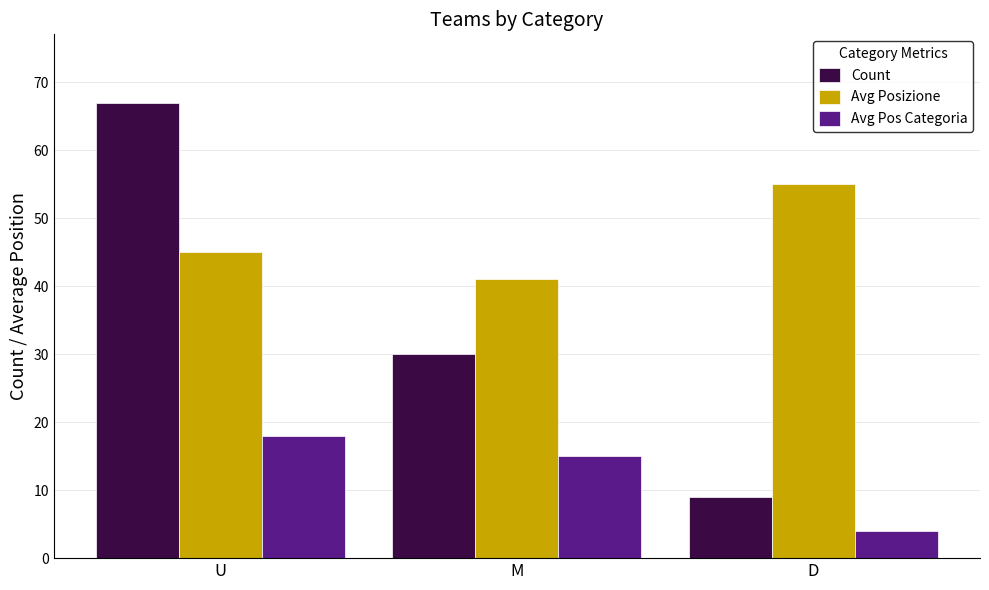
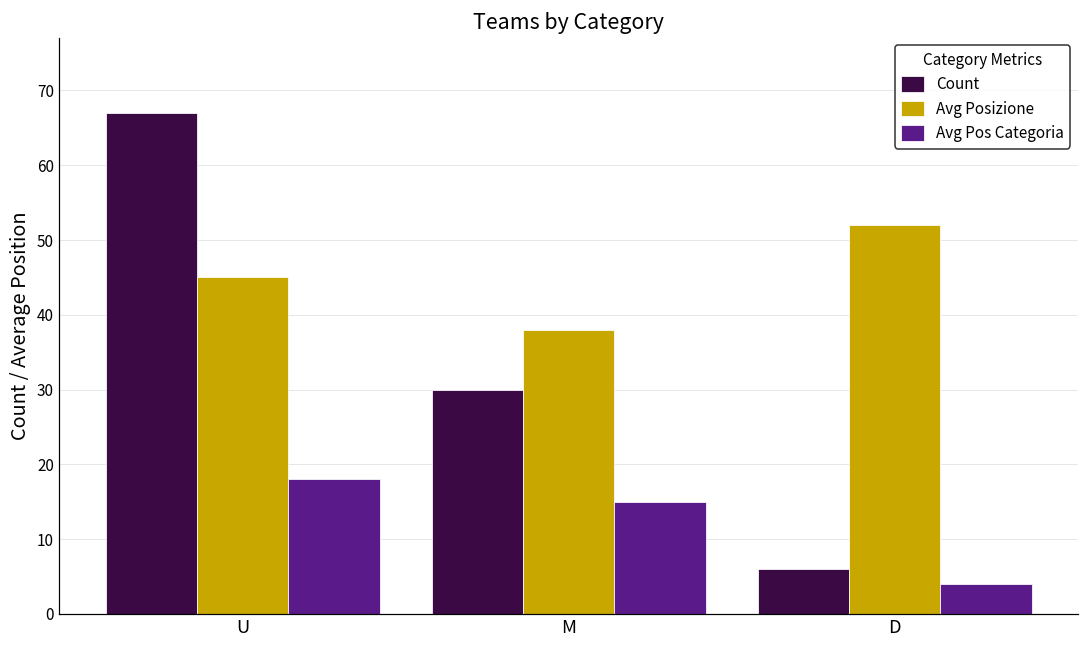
Avg Posizione, M: 41 -> 38
Count, D: 9 -> 6
Avg Posizione, D: 55 -> 52
